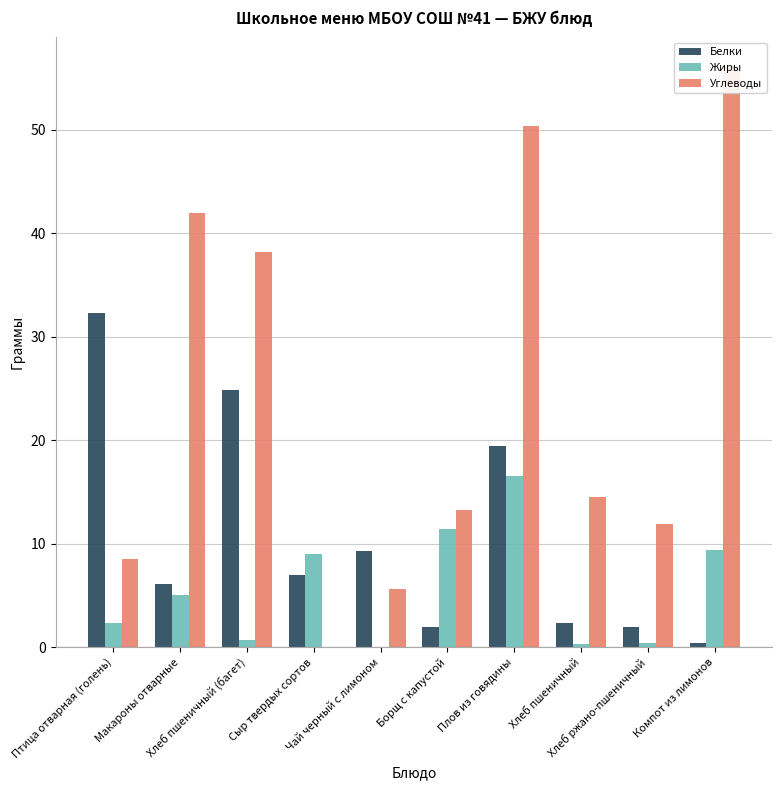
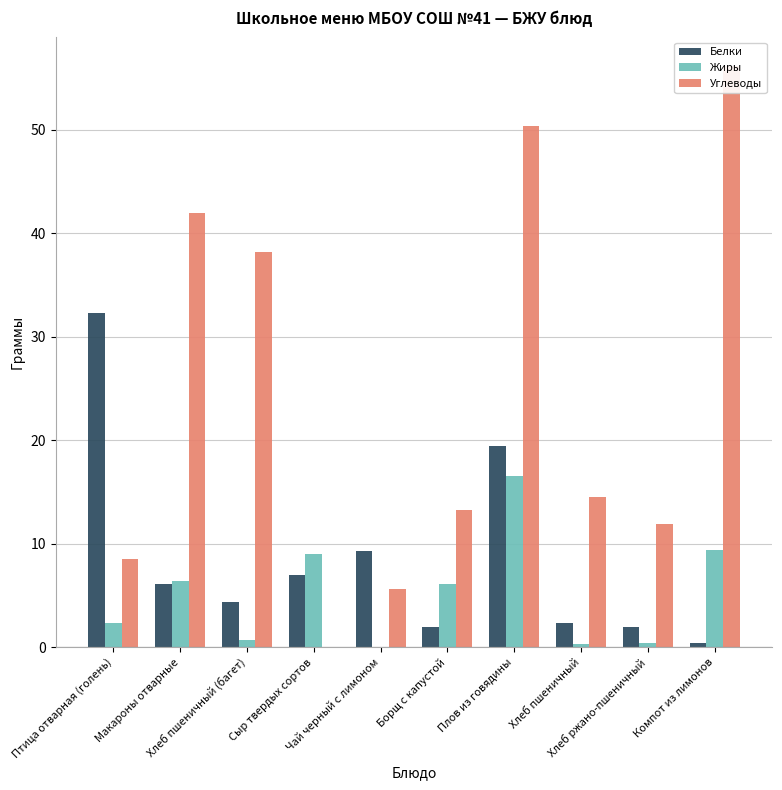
Жиры, Макароны отварные: 5.1 -> 6.4
Белки, Хлеб пшеничный (багет): 24.9 -> 4.4
Жиры, Борщ с капустой: 11.4 -> 6.2
